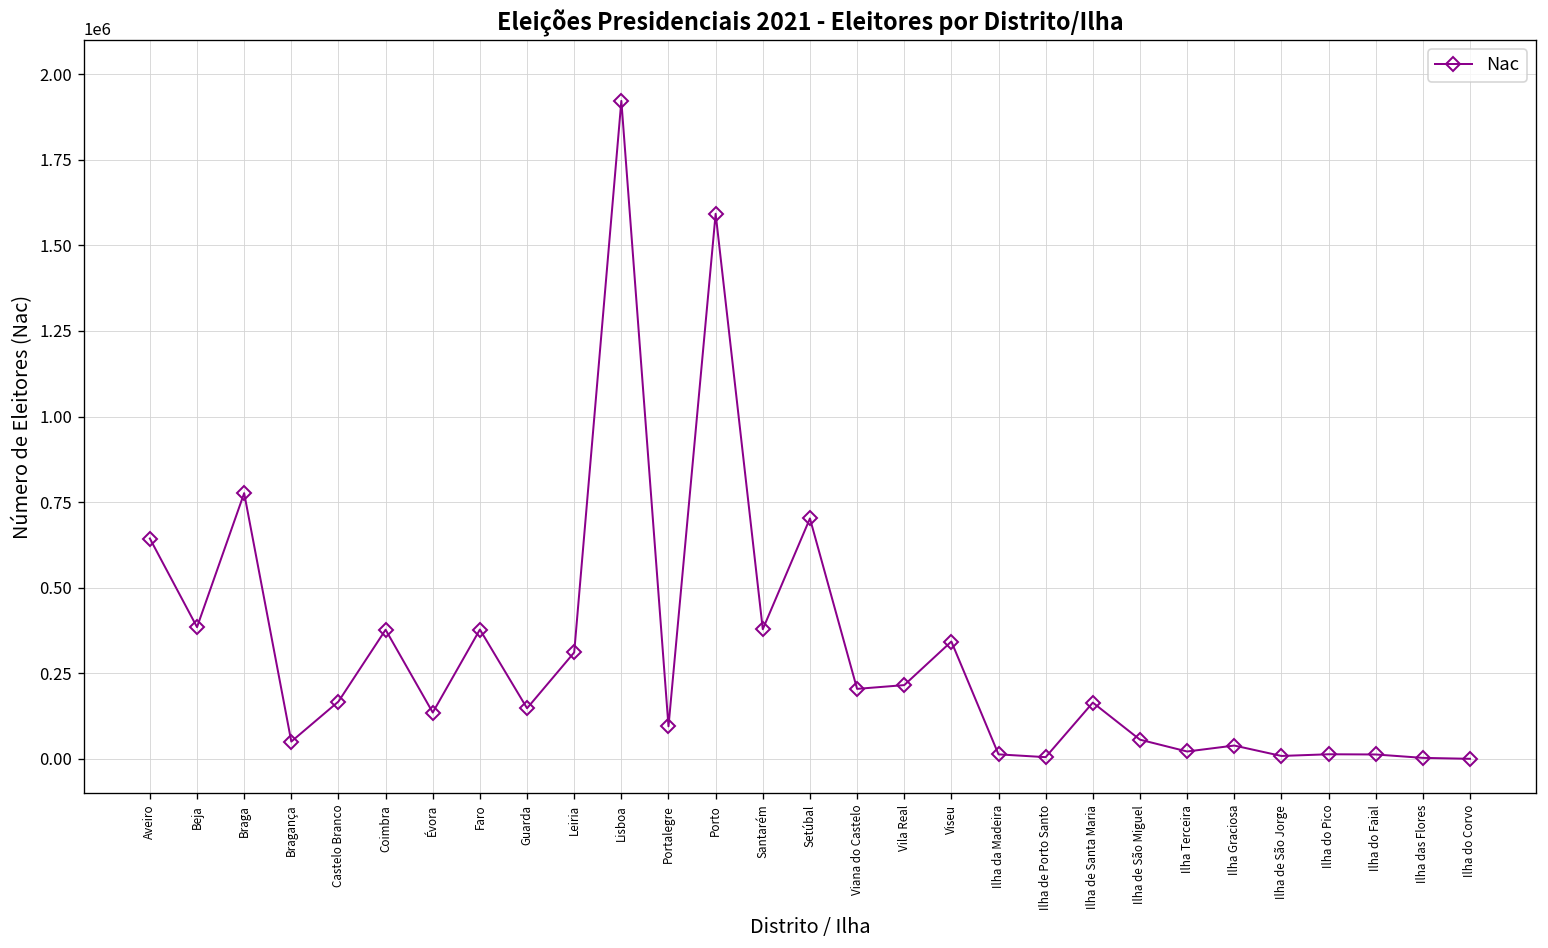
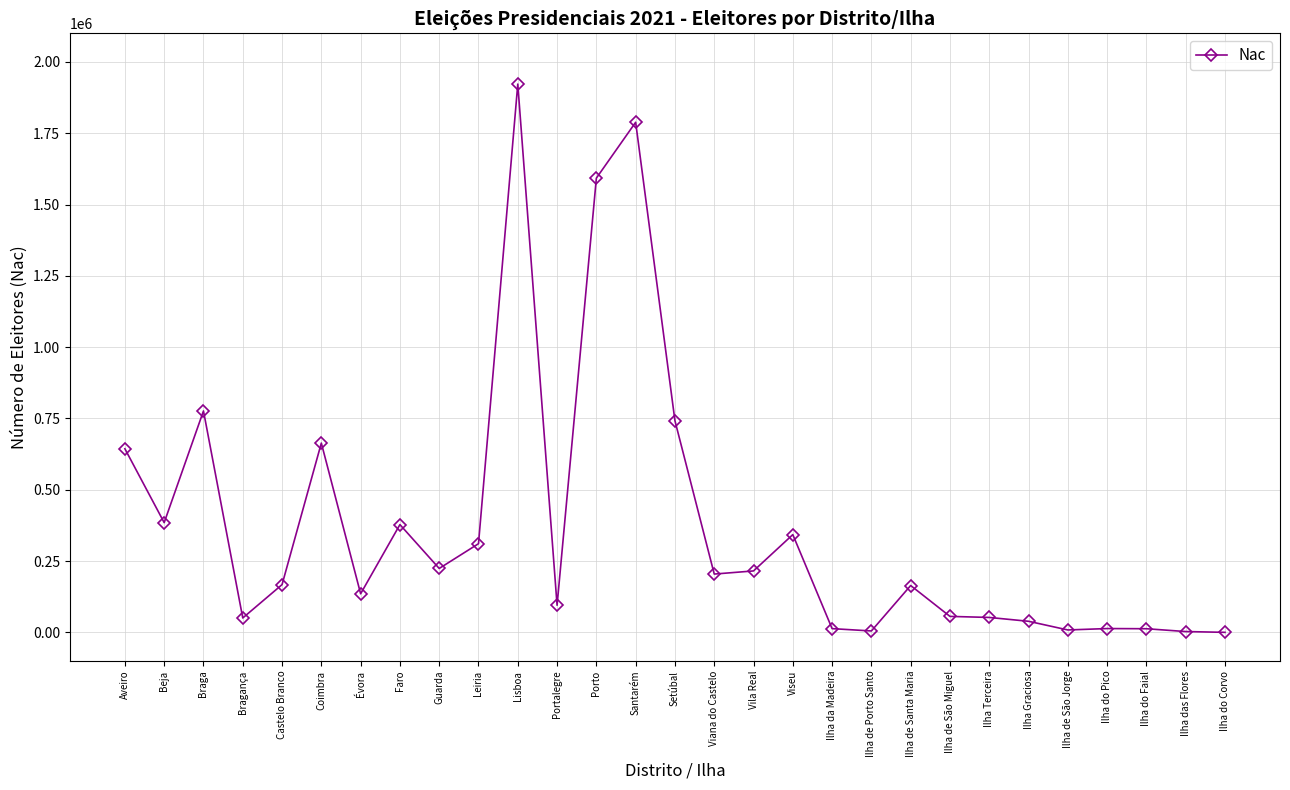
Coimbra: 380000 -> 660000
Guarda: 150000 -> 220000
Santarém: 380000 -> 1790000
Setúbal: 700000 -> 740000
Ilha Terceira: 20000 -> 50000
